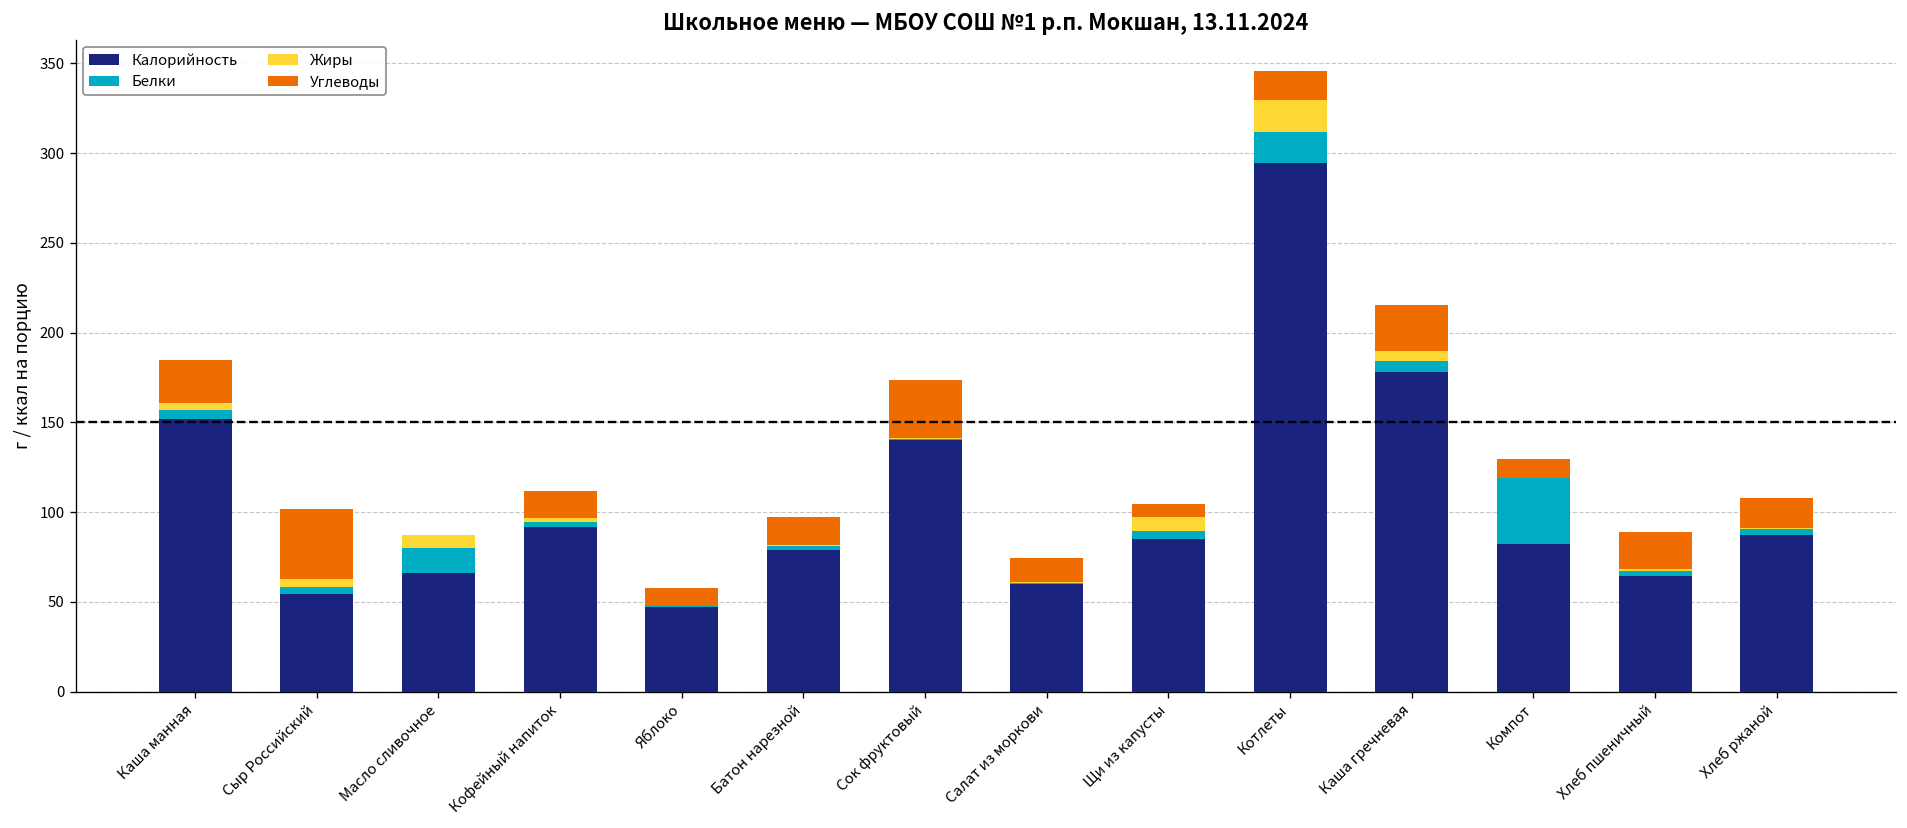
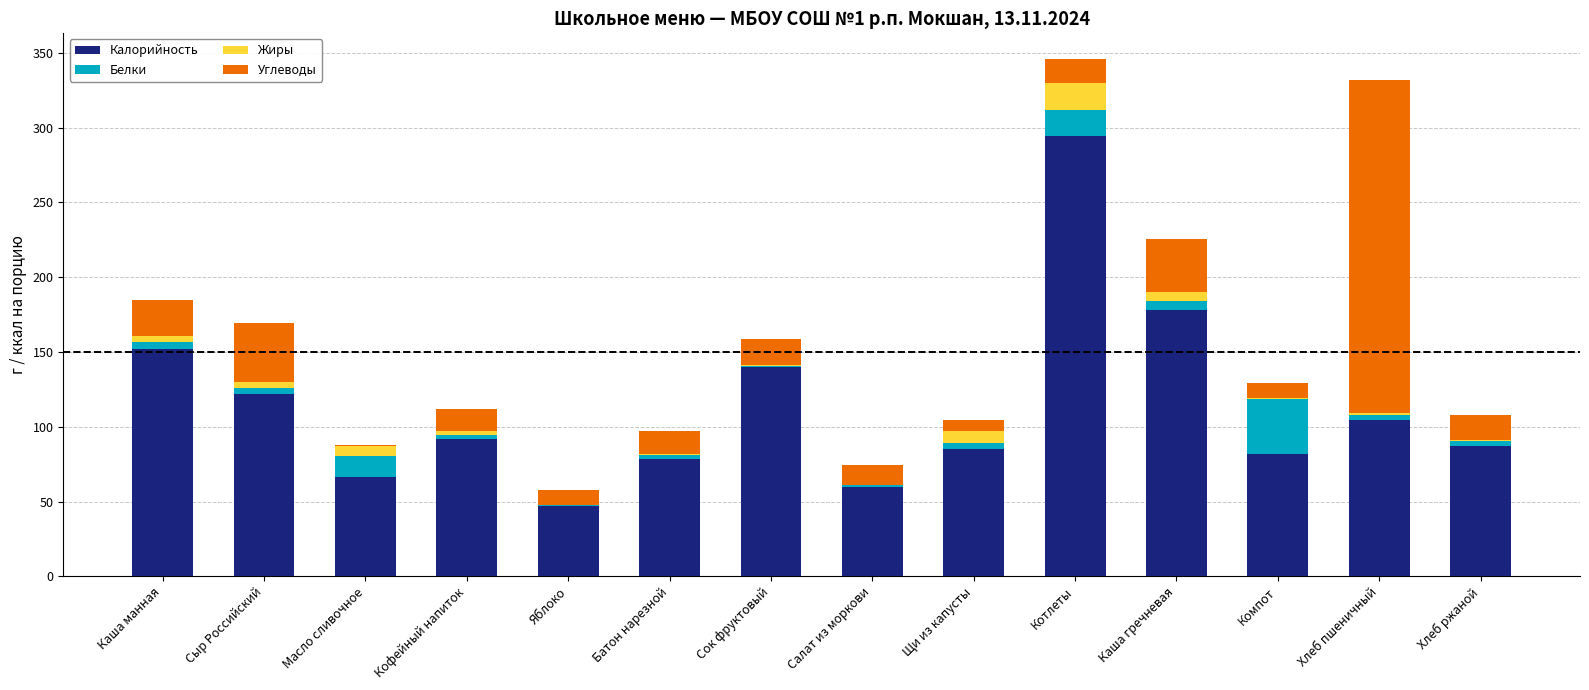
Калорийность, Сыр Российский: 55 -> 122
Углеводы, Сок фруктовый: 33 -> 18
Углеводы, Каша гречневая: 26 -> 36
Калорийность, Хлеб пшеничный: 64 -> 105
Углеводы, Хлеб пшеничный: 21 -> 223
